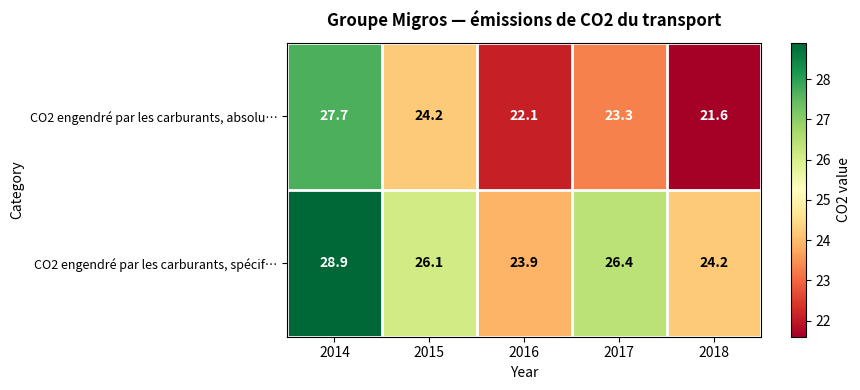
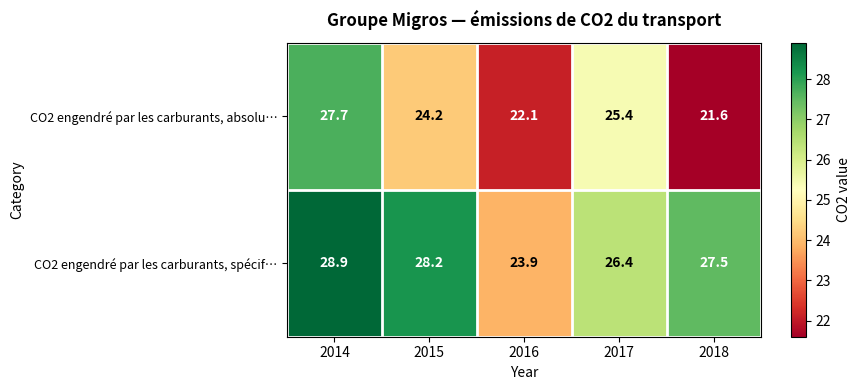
CO2 engendré par les carburants, absolu…, 2017: 23.3 -> 25.4
CO2 engendré par les carburants, spécif…, 2015: 26.1 -> 28.2
CO2 engendré par les carburants, spécif…, 2018: 24.2 -> 27.5
